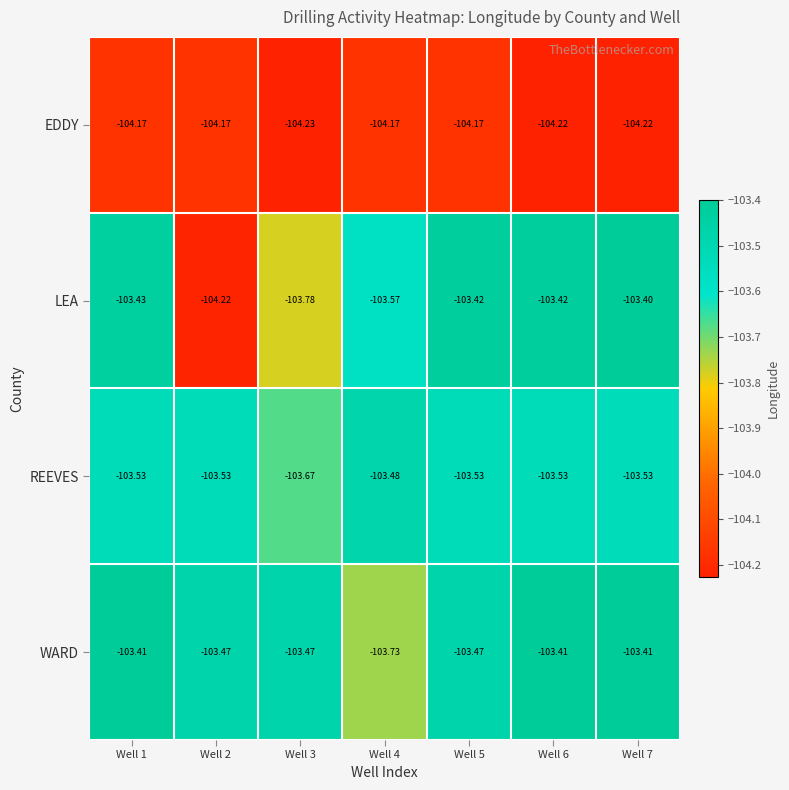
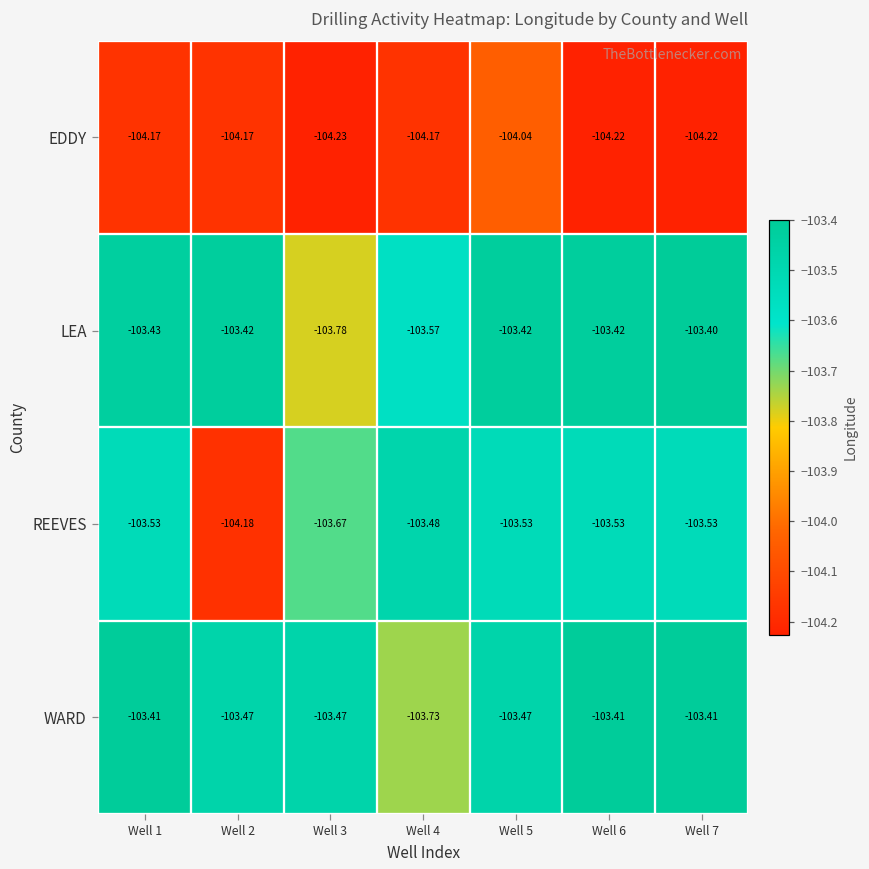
EDDY, Well 5: -104.17 -> -104.04
LEA, Well 2: -104.22 -> -103.42
REEVES, Well 2: -103.53 -> -104.18
